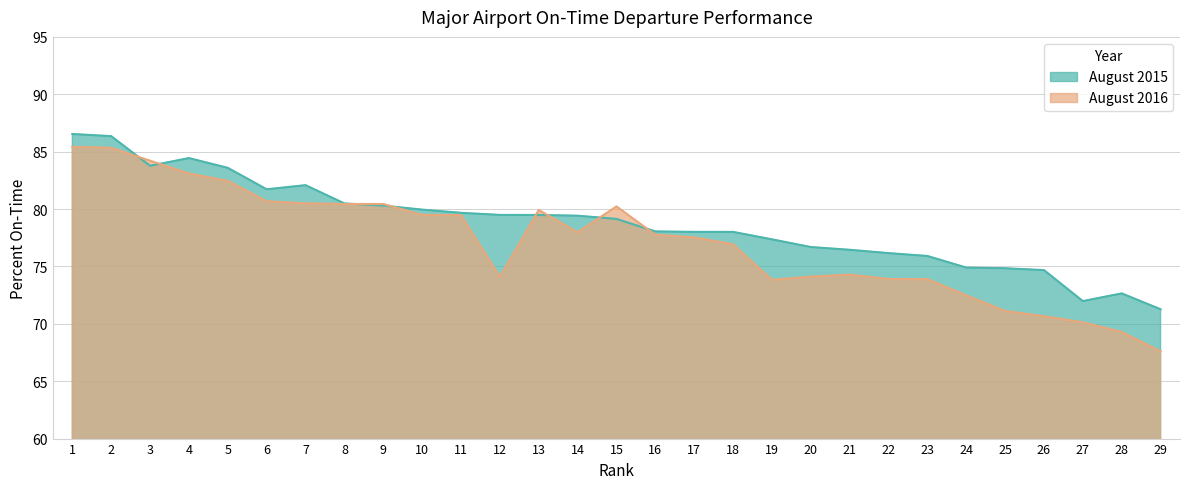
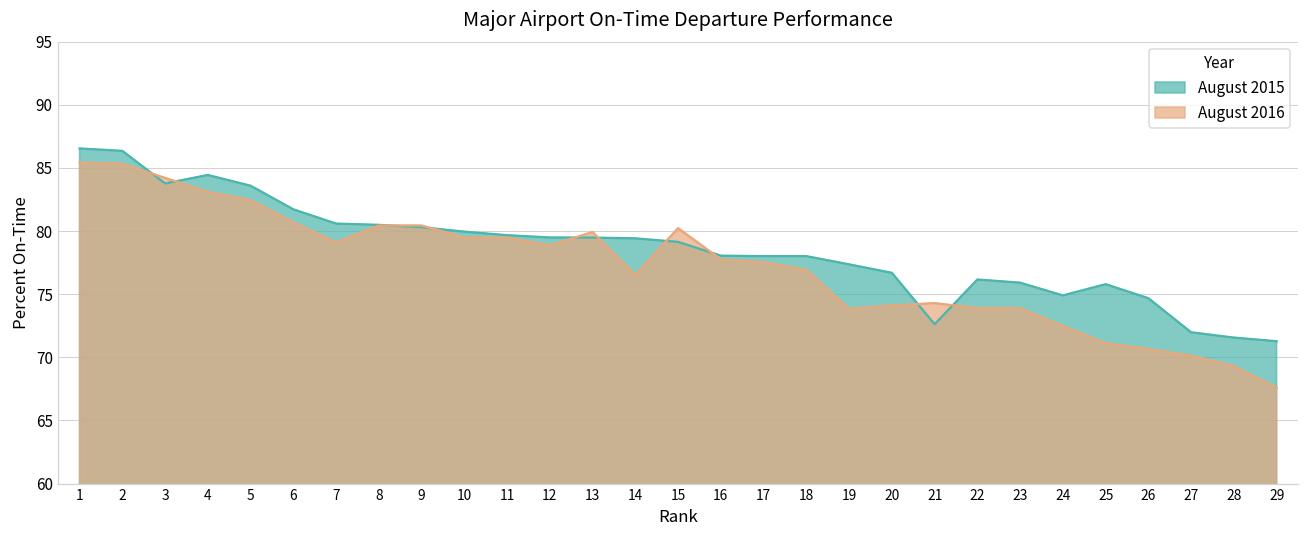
August 2015, 7: 82.1 -> 80.6
August 2016, 7: 80.5 -> 79.1
August 2016, 12: 74.1 -> 78.9
August 2016, 14: 78.0 -> 76.5
August 2015, 21: 76.5 -> 72.6
August 2015, 25: 74.8 -> 75.8
August 2015, 28: 72.7 -> 71.6
